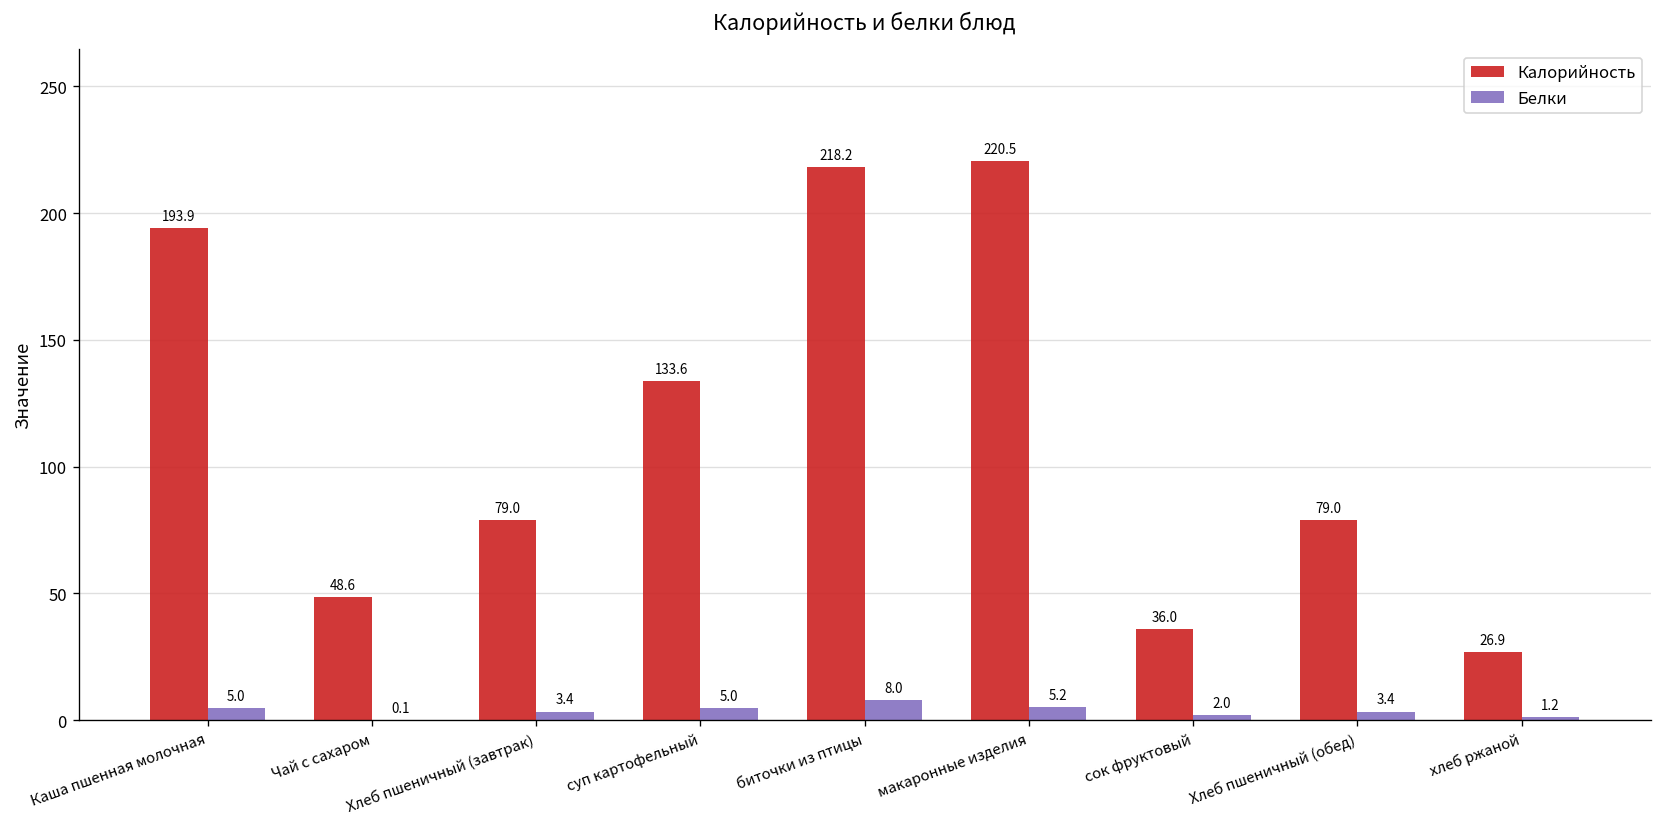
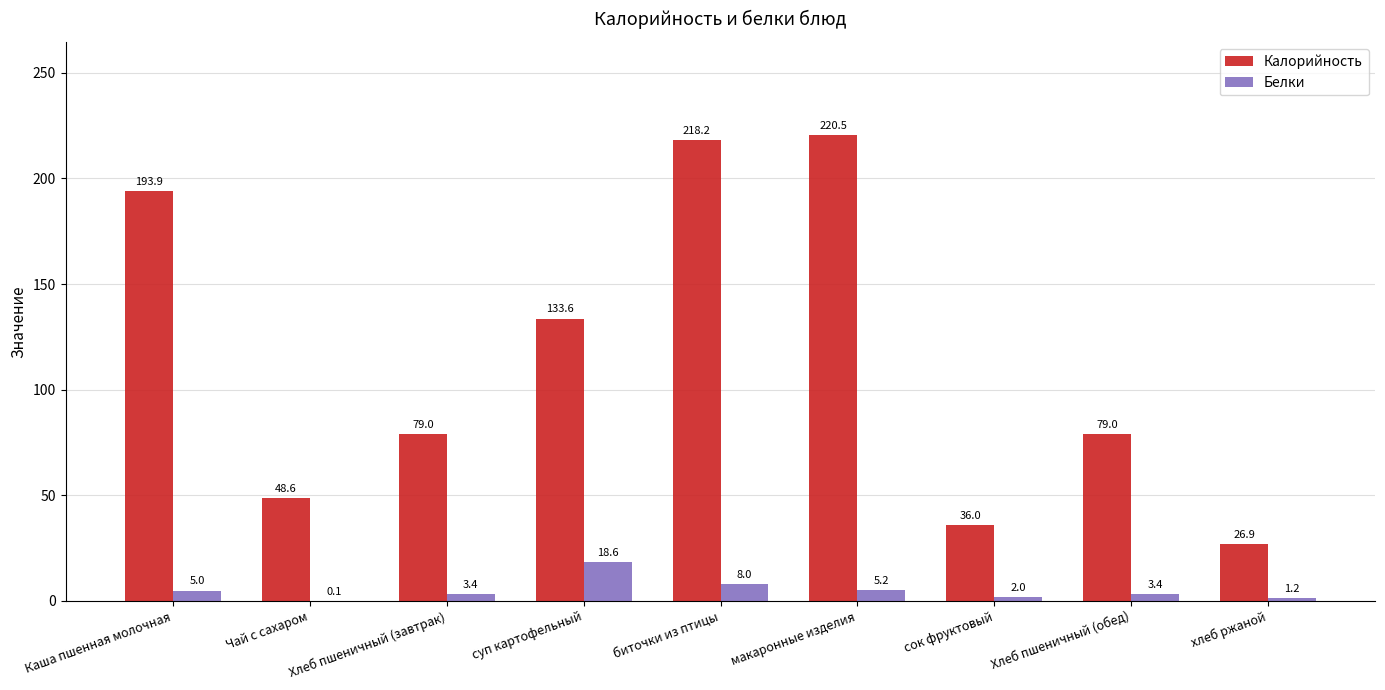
Белки, суп картофельный: 5.0 -> 18.6
